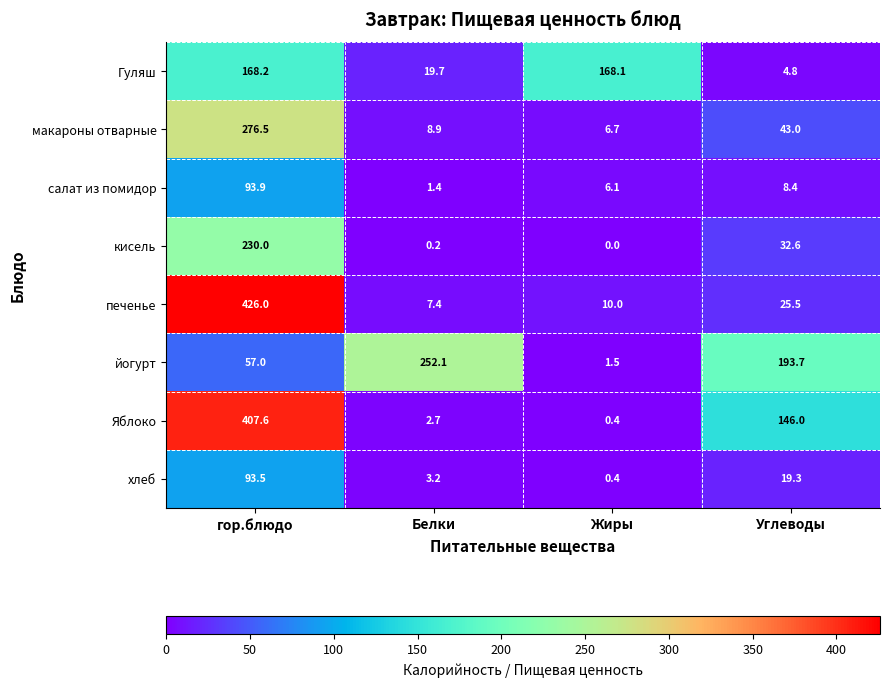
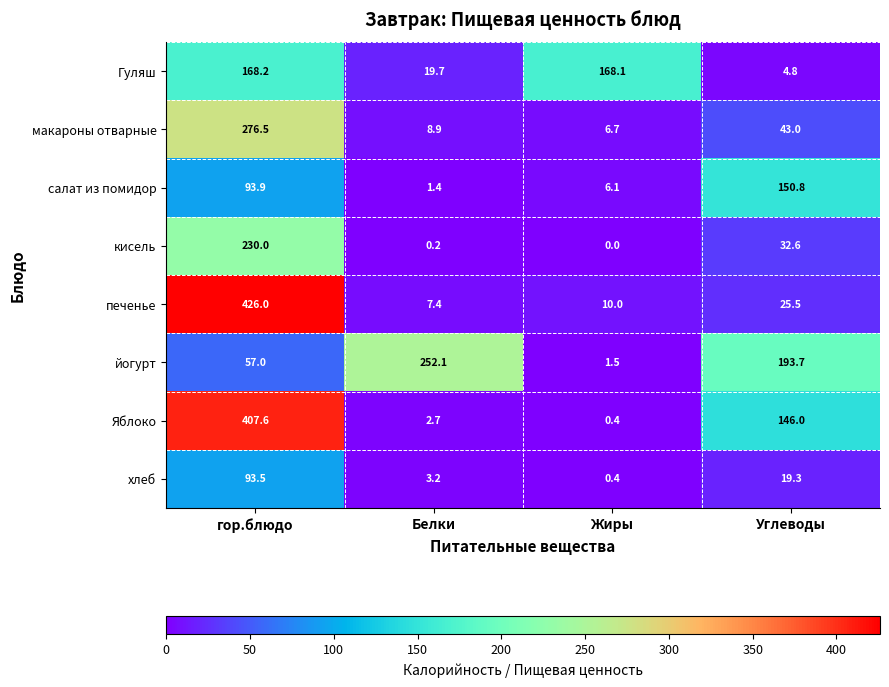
салат из помидор, Углеводы: 8.4 -> 150.8
